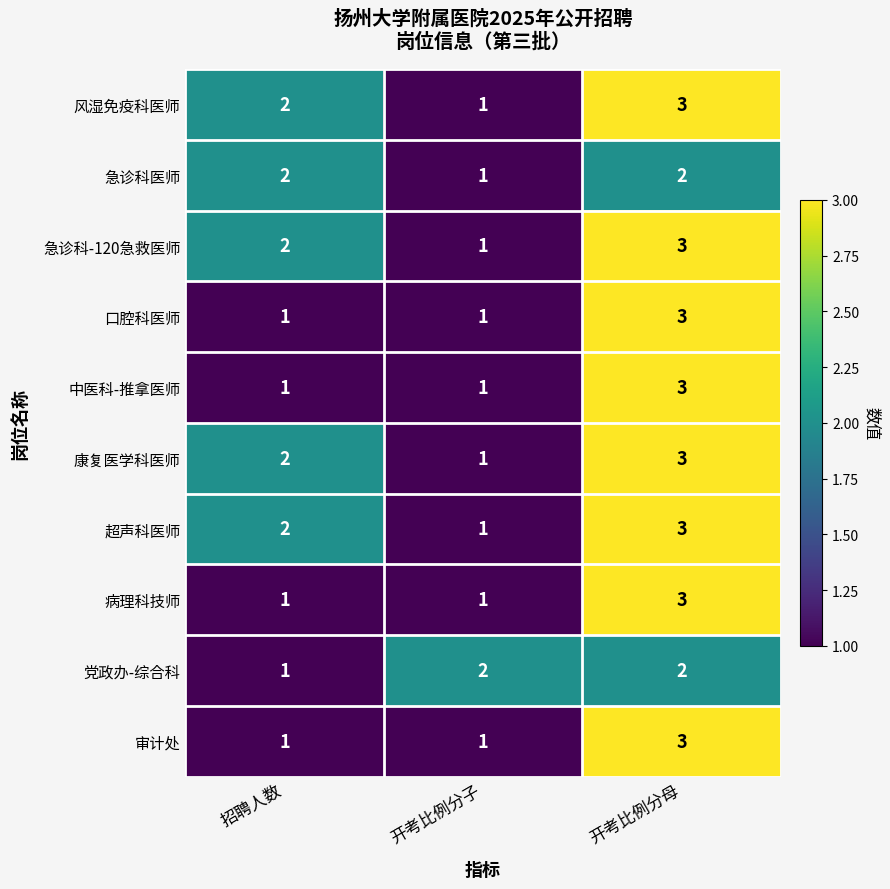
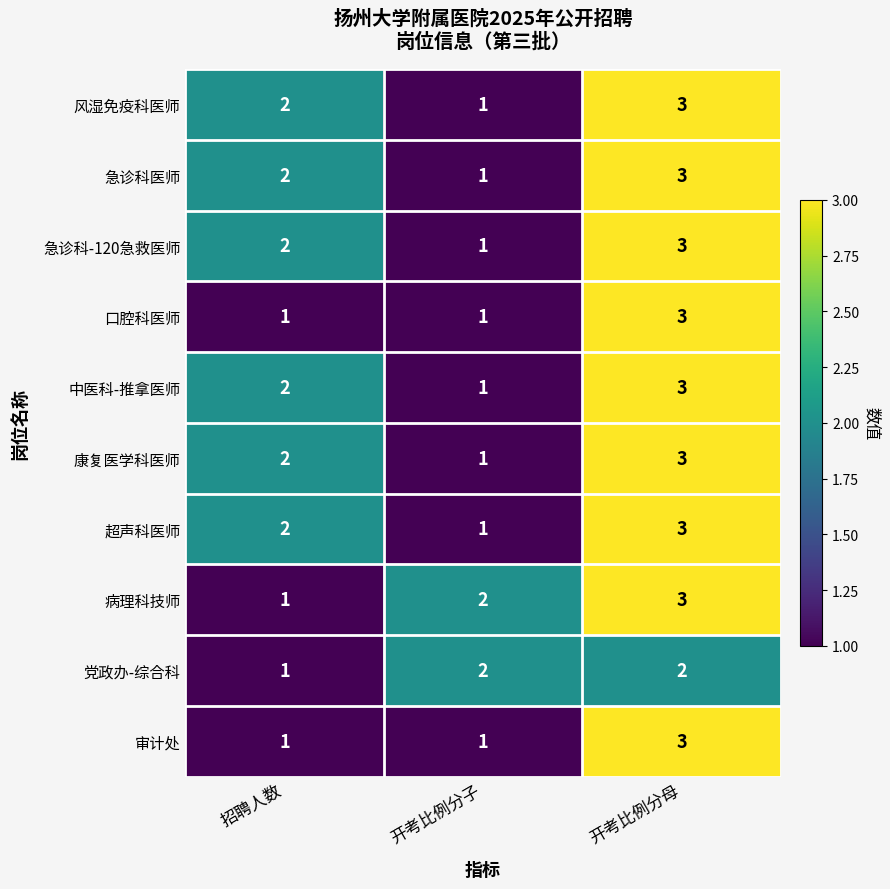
急诊科医师, 开考比例分母: 2 -> 3
中医科-推拿医师, 招聘人数: 1 -> 2
病理科技师, 开考比例分子: 1 -> 2
